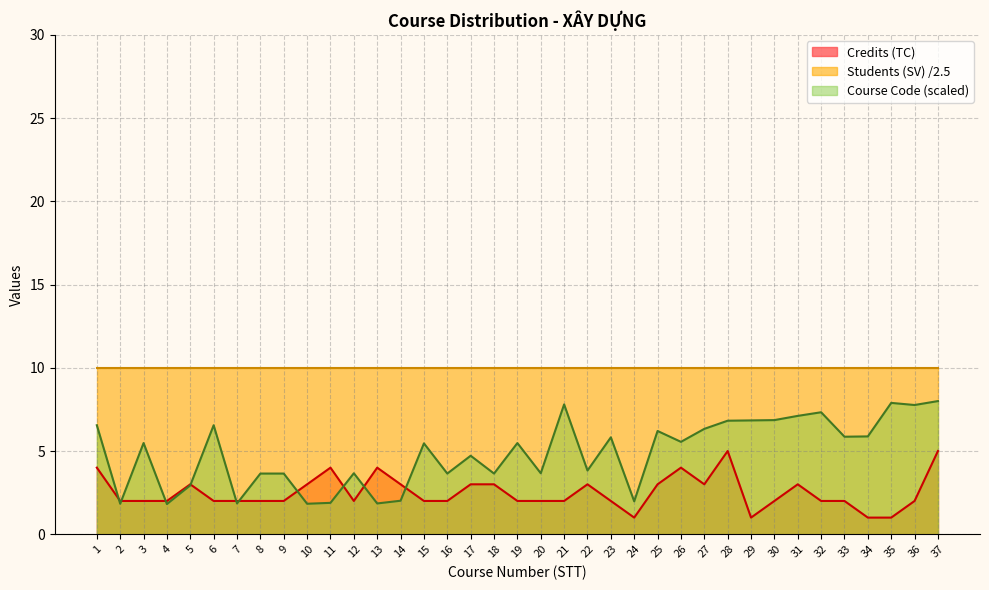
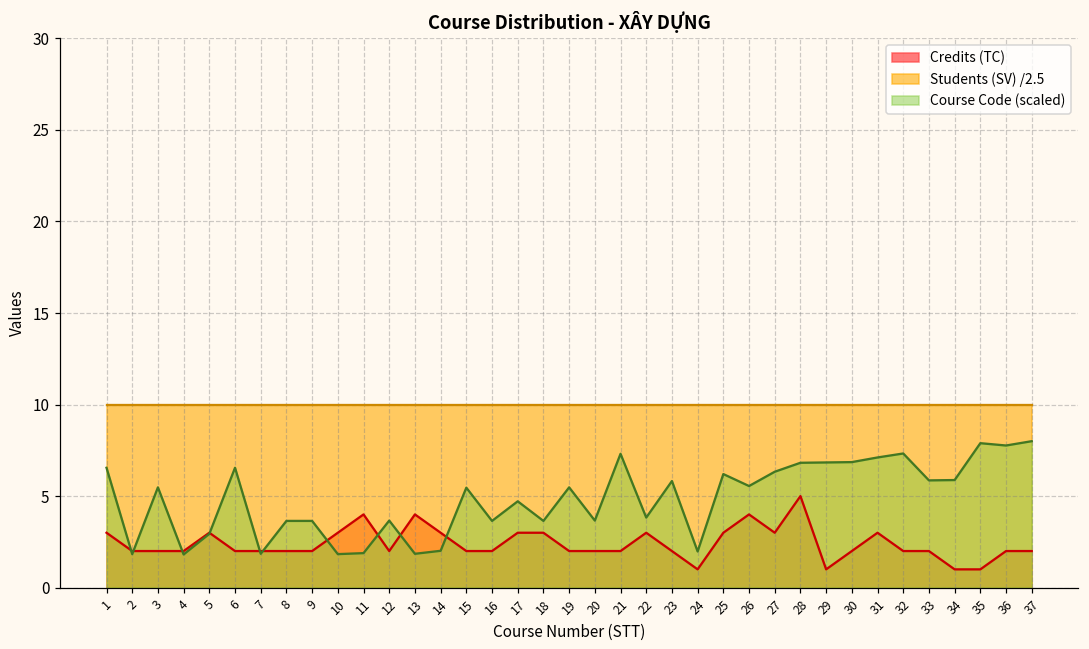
Credits (TC), 1: 4 -> 3
Course Code (scaled), 21: 7.8 -> 7.3
Credits (TC), 37: 5 -> 2
